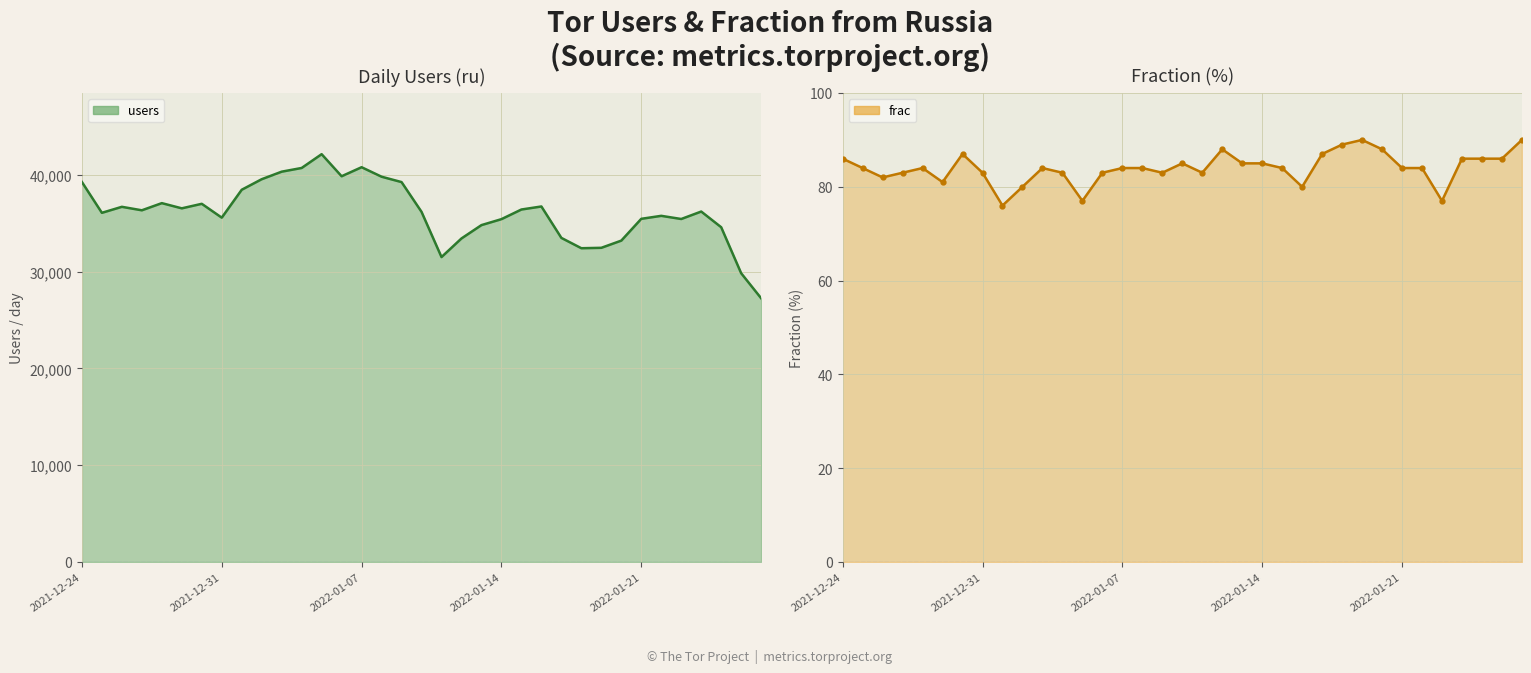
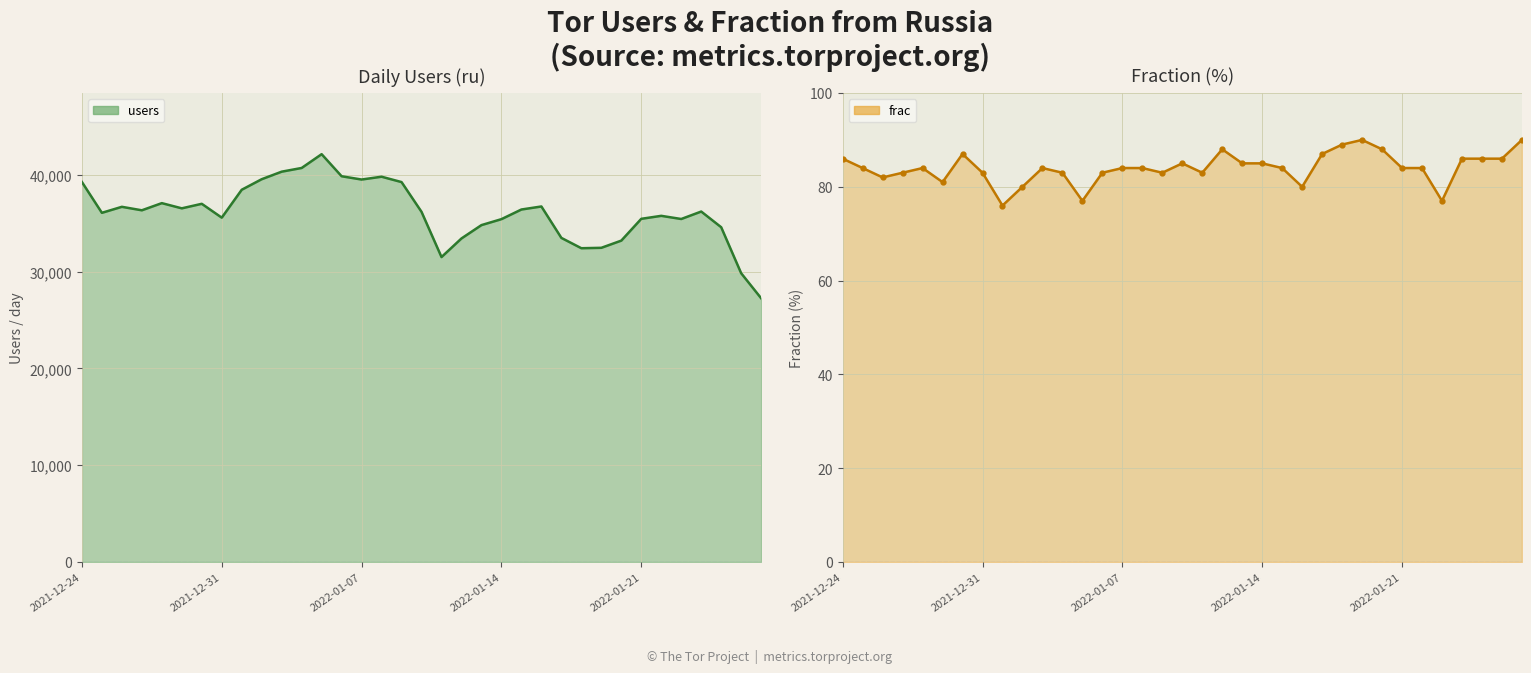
Daily Users (ru), 2022-01-07: 41,000 -> 40,000
